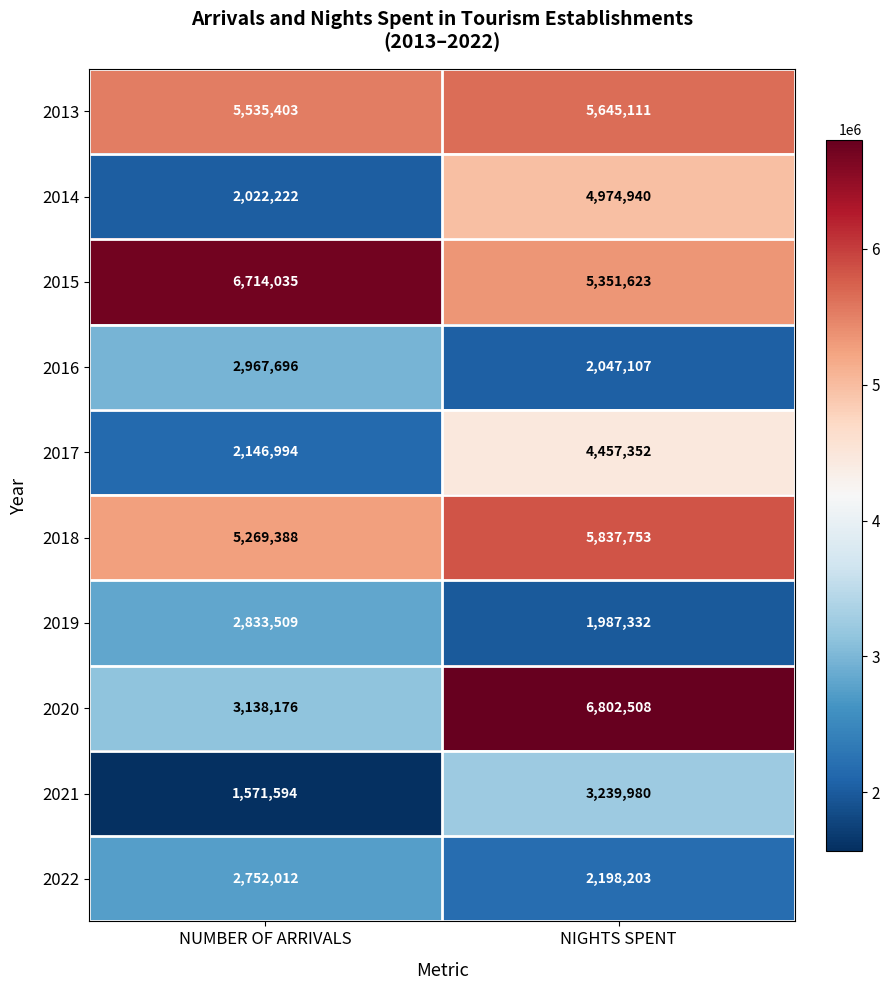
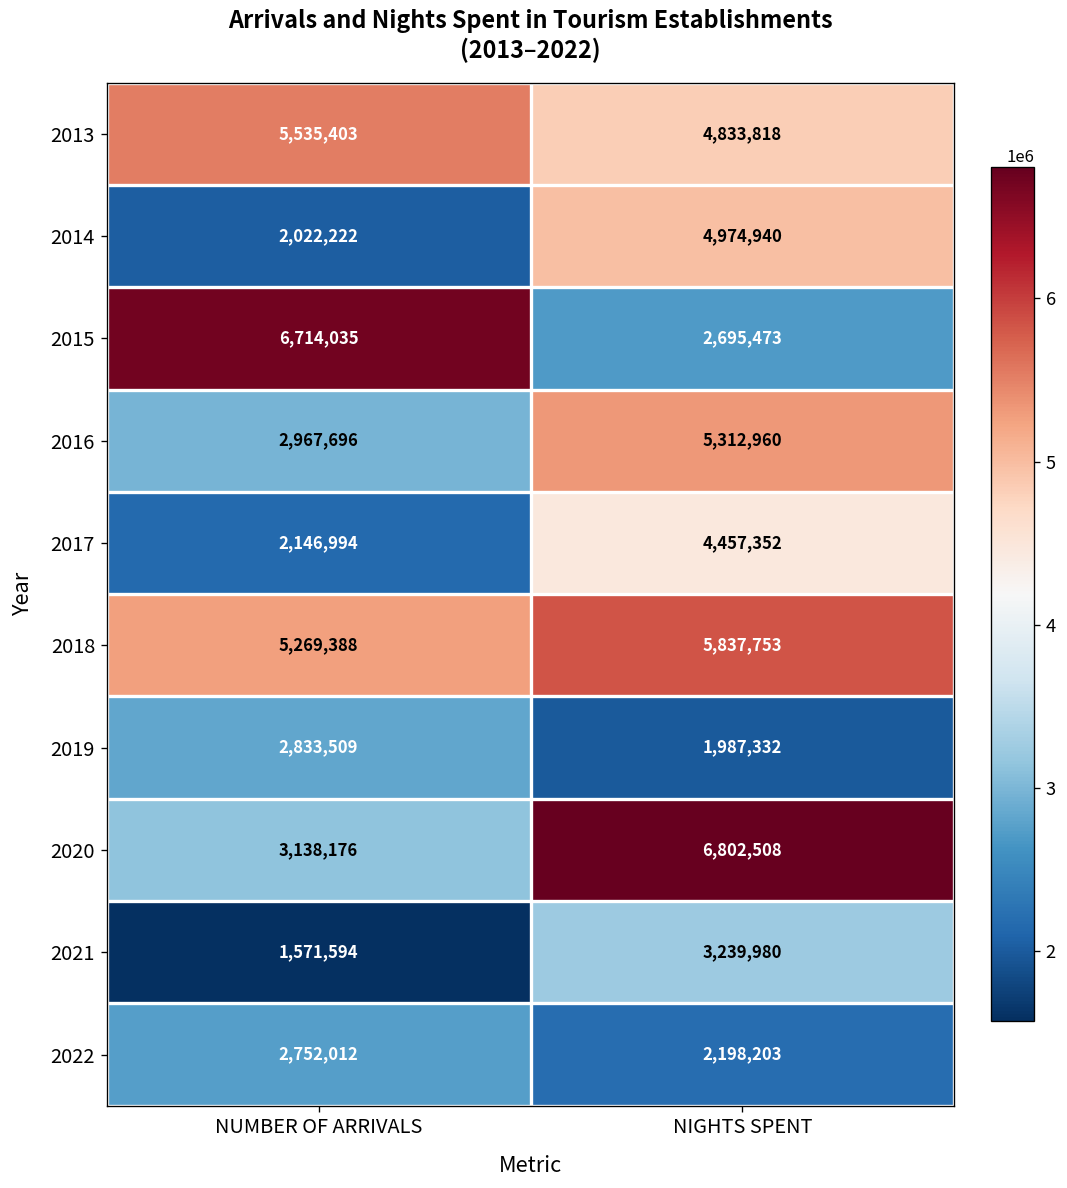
2013, NIGHTS SPENT: 5,645,111 -> 4,833,818
2015, NIGHTS SPENT: 5,351,623 -> 2,695,473
2016, NIGHTS SPENT: 2,047,107 -> 5,312,960
